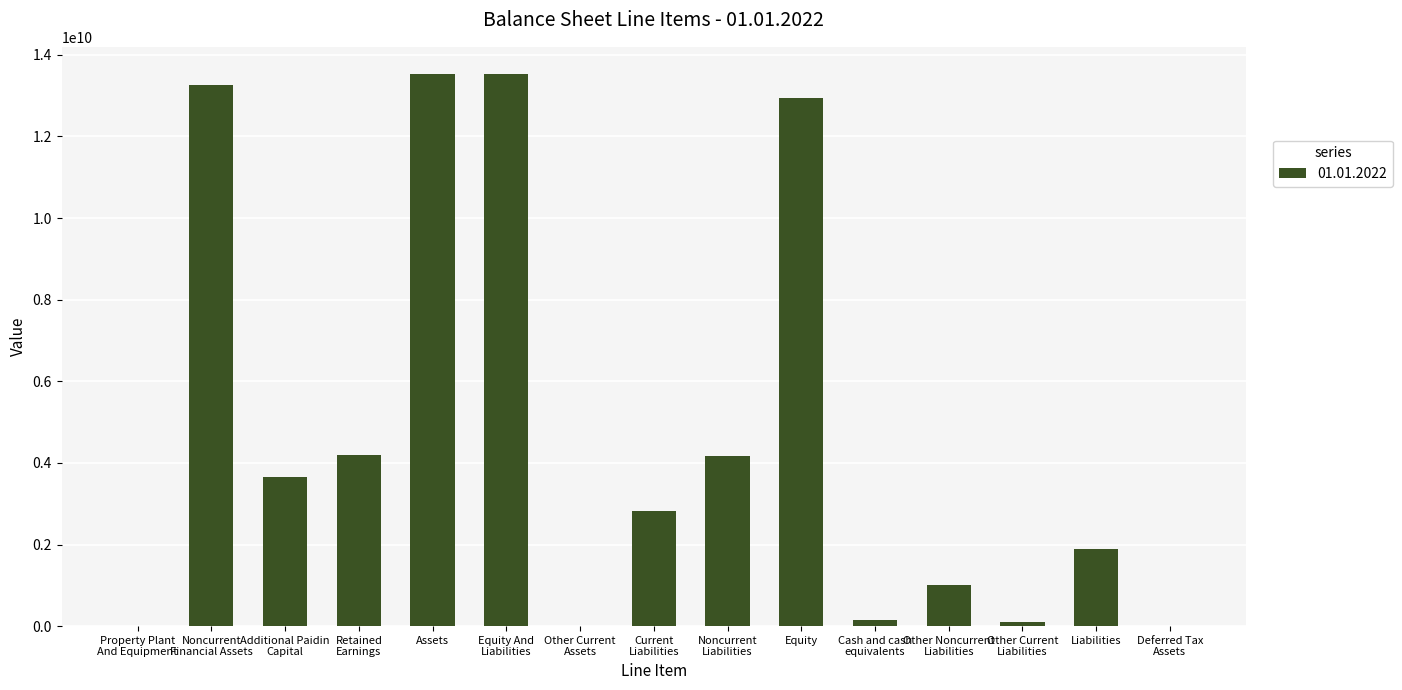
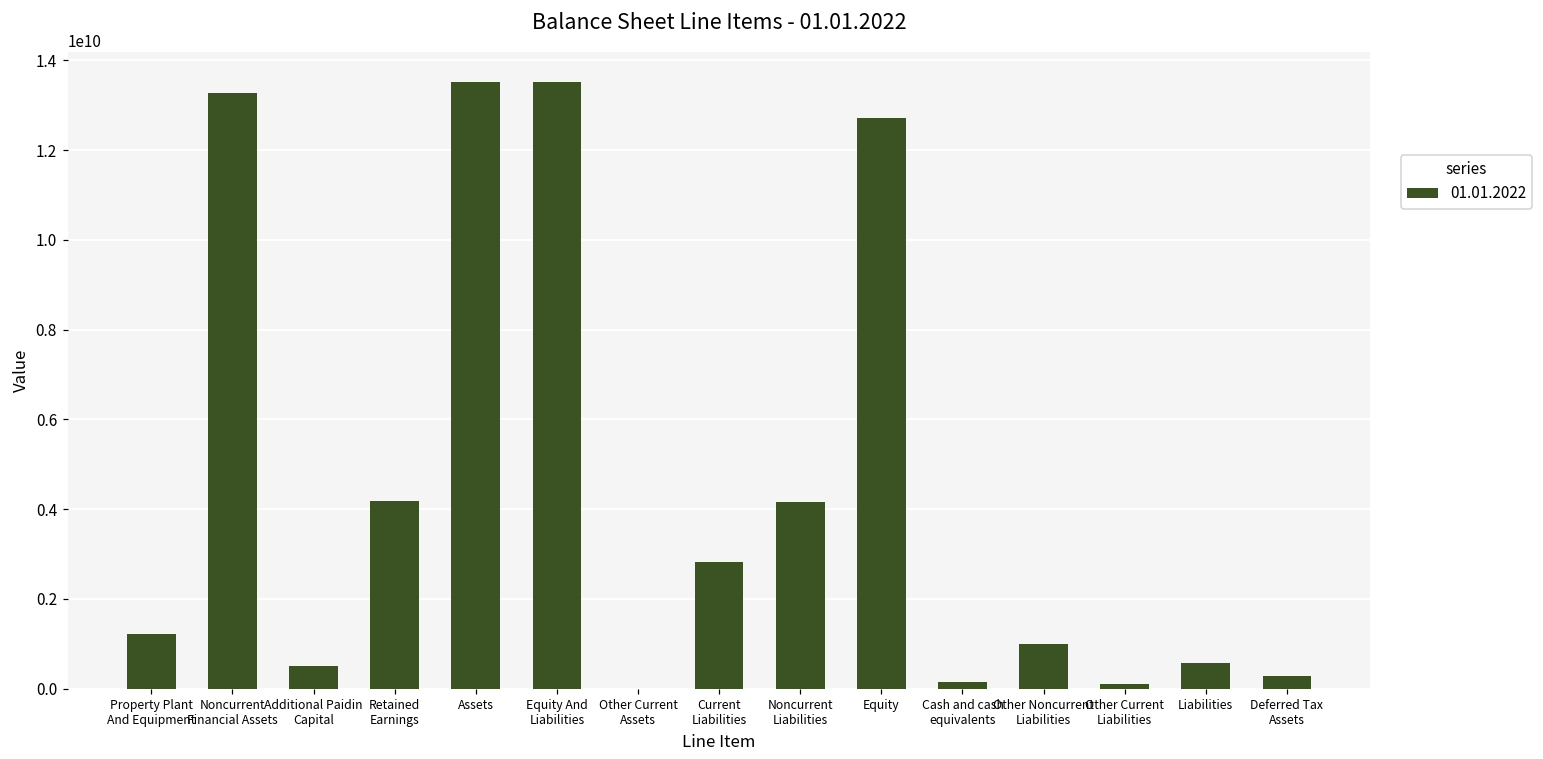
Property Plant And Equipment: 0 -> 1200000000
Additional Paidin Capital: 3600000000 -> 500000000
Equity: 12900000000 -> 12700000000
Liabilities: 1900000000 -> 600000000
Deferred Tax Assets: 0 -> 300000000
